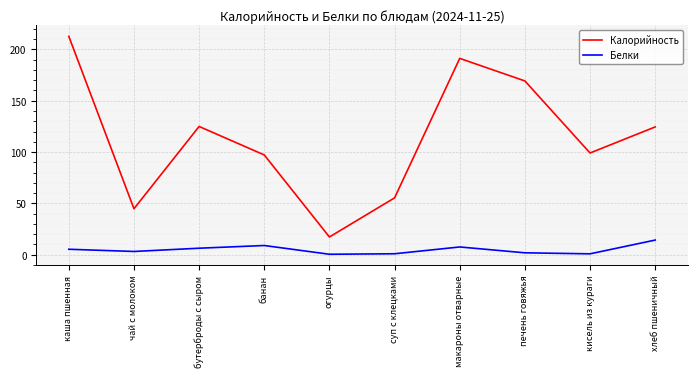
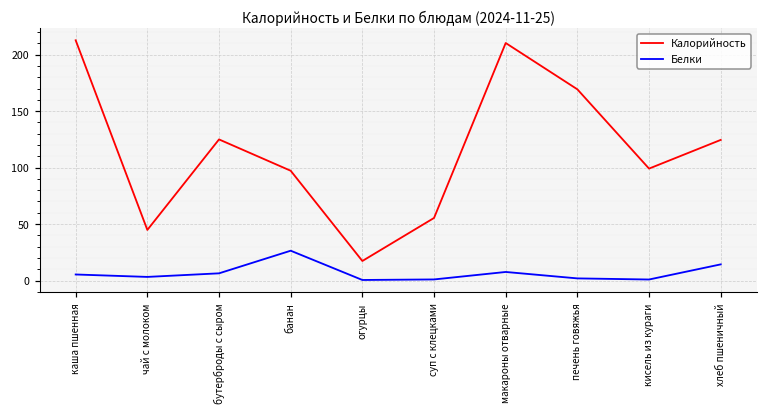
Белки, банан: 9 -> 26
Калорийность, макароны отварные: 191 -> 210
